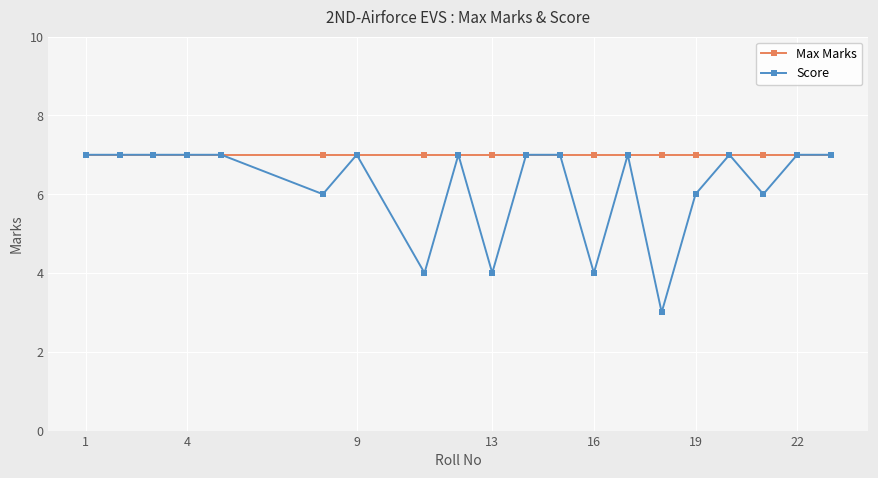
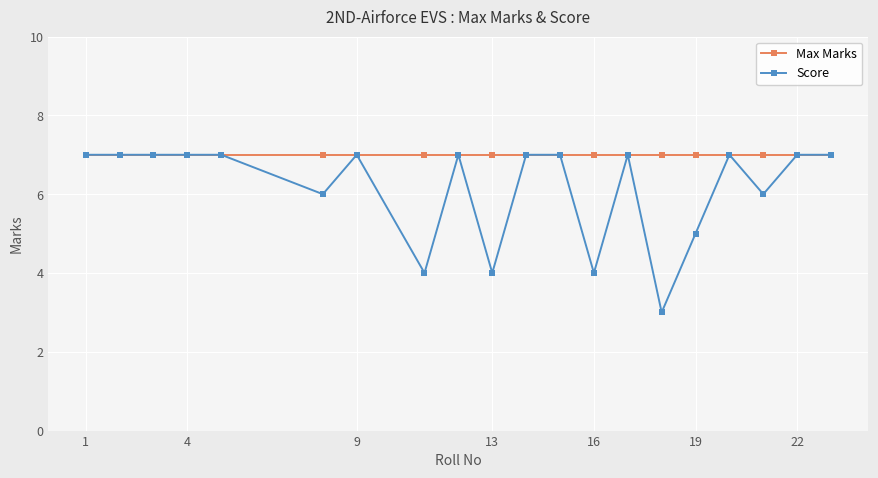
Score, 19: 6 -> 5
